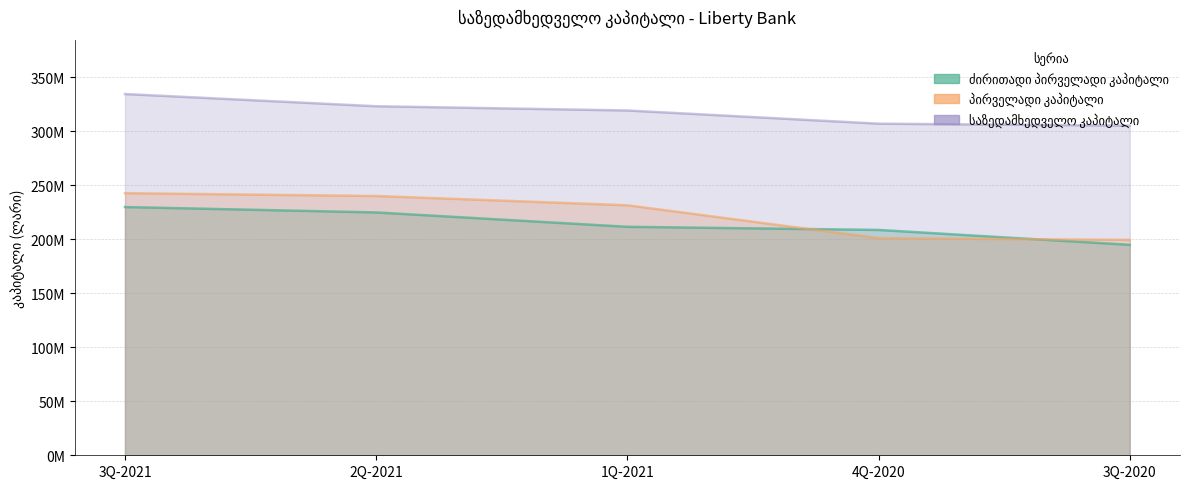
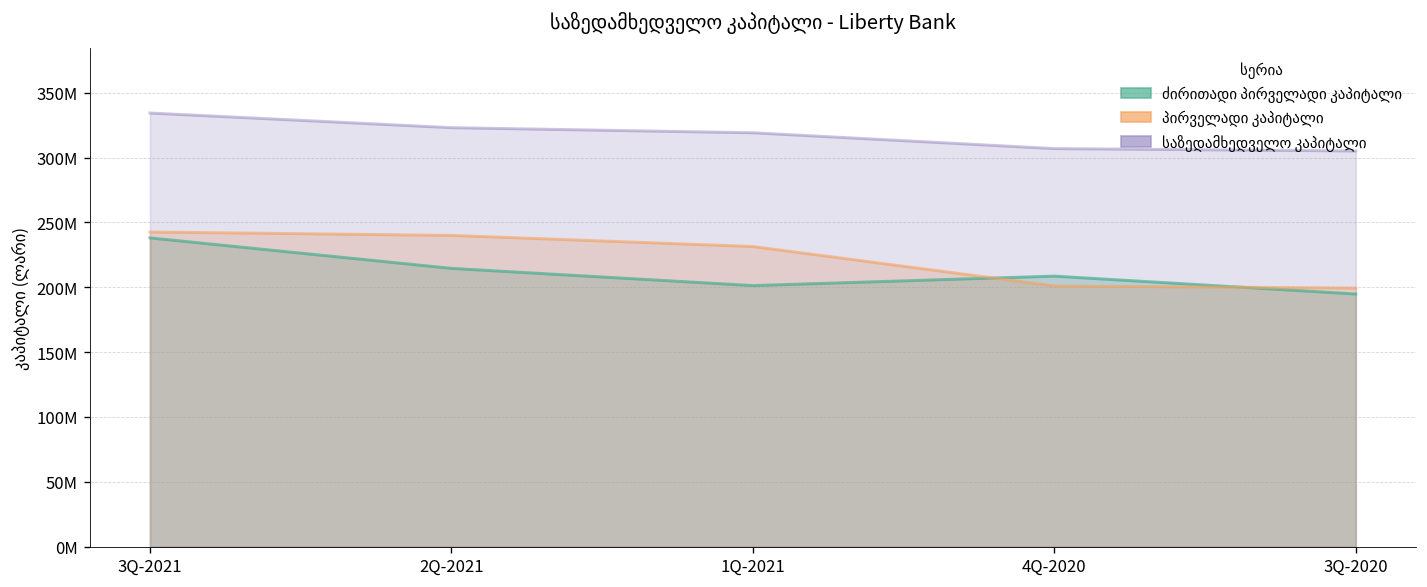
ძირითადი პირველადი კაპიტალი, 3Q-2021: 230000000 -> 238000000
ძირითადი პირველადი კაპიტალი, 2Q-2021: 225000000 -> 215000000
ძირითადი პირველადი კაპიტალი, 1Q-2021: 211000000 -> 201000000
